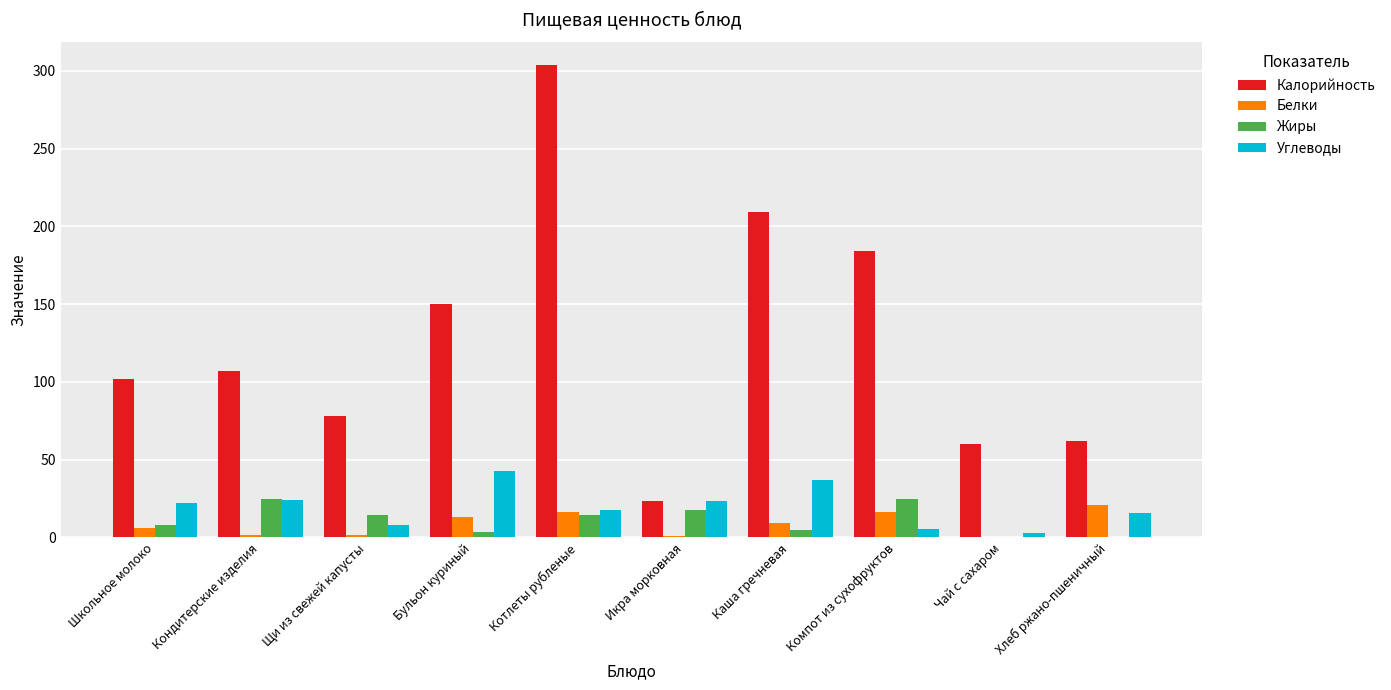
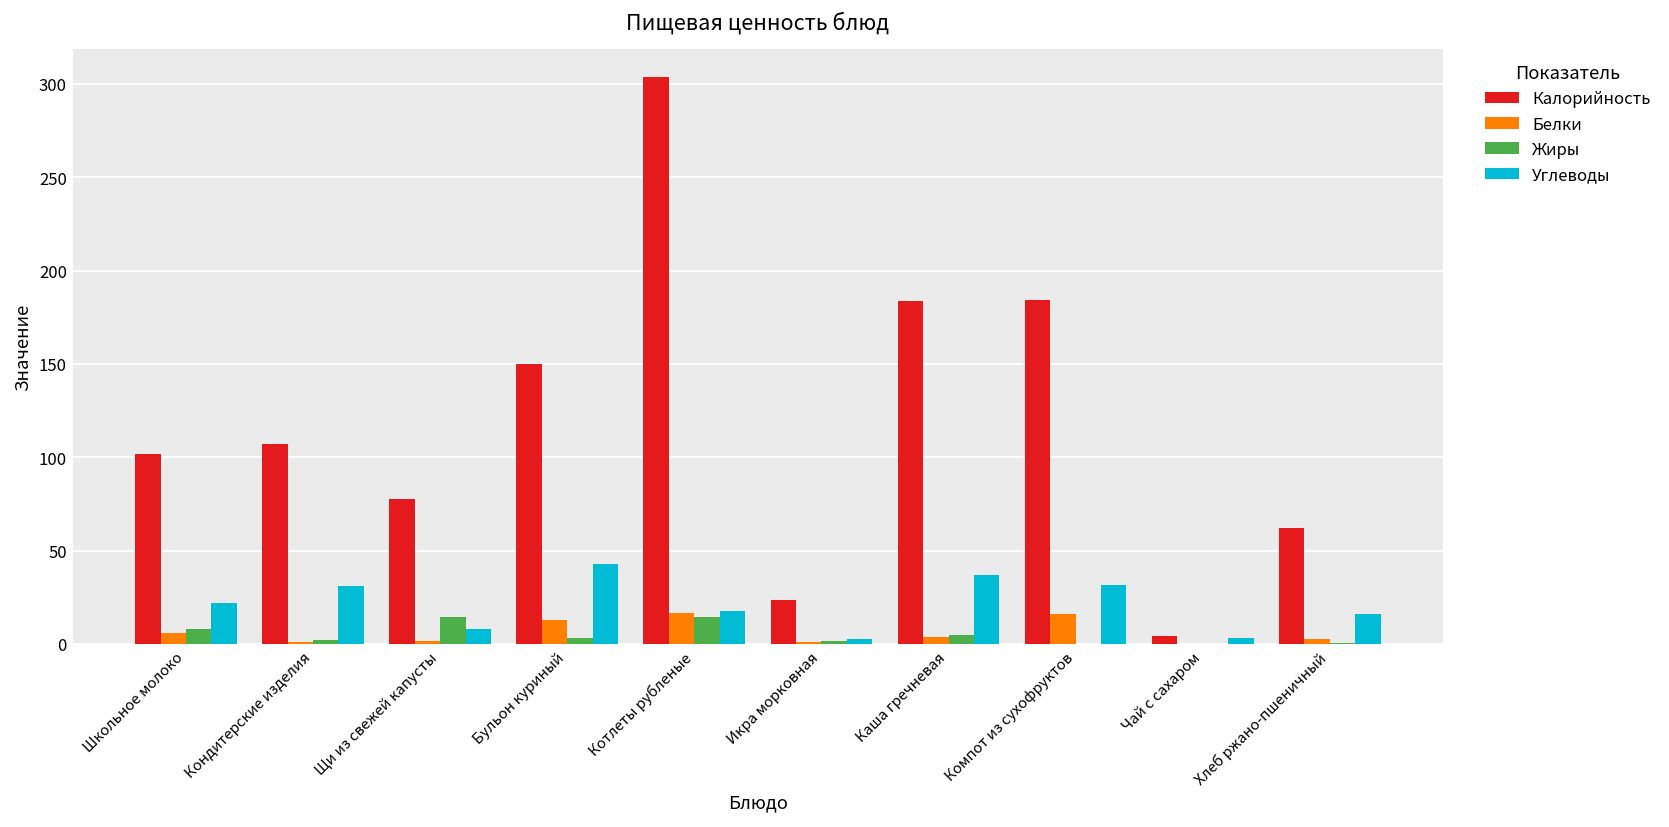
Жиры, Кондитерские изделия: 25 -> 2
Углеводы, Кондитерские изделия: 24 -> 31
Жиры, Икра морковная: 18 -> 2
Углеводы, Икра морковная: 24 -> 3
Калорийность, Каша гречневая: 209 -> 184
Белки, Каша гречневая: 9 -> 4
Жиры, Компот из сухофруктов: 25 -> 0
Углеводы, Компот из сухофруктов: 6 -> 32
Калорийность, Чай с сахаром: 60 -> 4
Белки, Хлеб ржано-пшеничный: 21 -> 3
